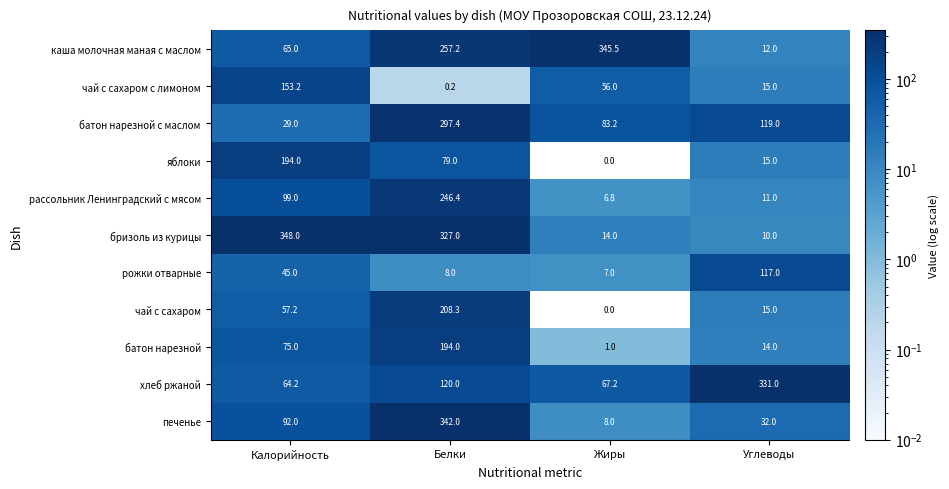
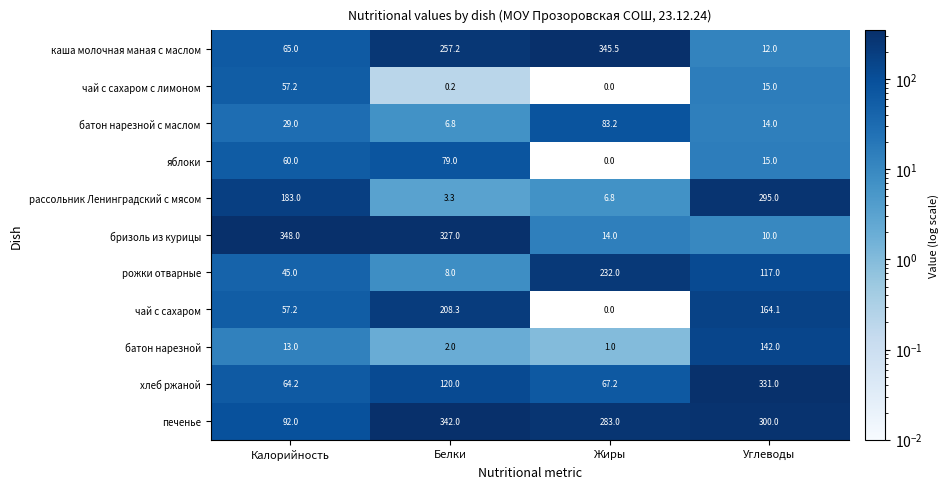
чай с сахаром с лимоном, Калорийность: 153.2 -> 57.2
чай с сахаром с лимоном, Жиры: 56.0 -> 0.0
батон нарезной с маслом, Белки: 297.4 -> 6.8
батон нарезной с маслом, Углеводы: 119.0 -> 14.0
яблоки, Калорийность: 194.0 -> 60.0
рассольник Ленинградский с мясом, Калорийность: 99.0 -> 183.0
рассольник Ленинградский с мясом, Белки: 246.4 -> 3.3
рассольник Ленинградский с мясом, Углеводы: 11.0 -> 295.0
рожки отварные, Жиры: 7.0 -> 232.0
чай с сахаром, Углеводы: 15.0 -> 164.1
батон нарезной, Калорийность: 75.0 -> 13.0
батон нарезной, Белки: 194.0 -> 2.0
батон нарезной, Углеводы: 14.0 -> 142.0
печенье, Жиры: 8.0 -> 283.0
печенье, Углеводы: 32.0 -> 300.0
